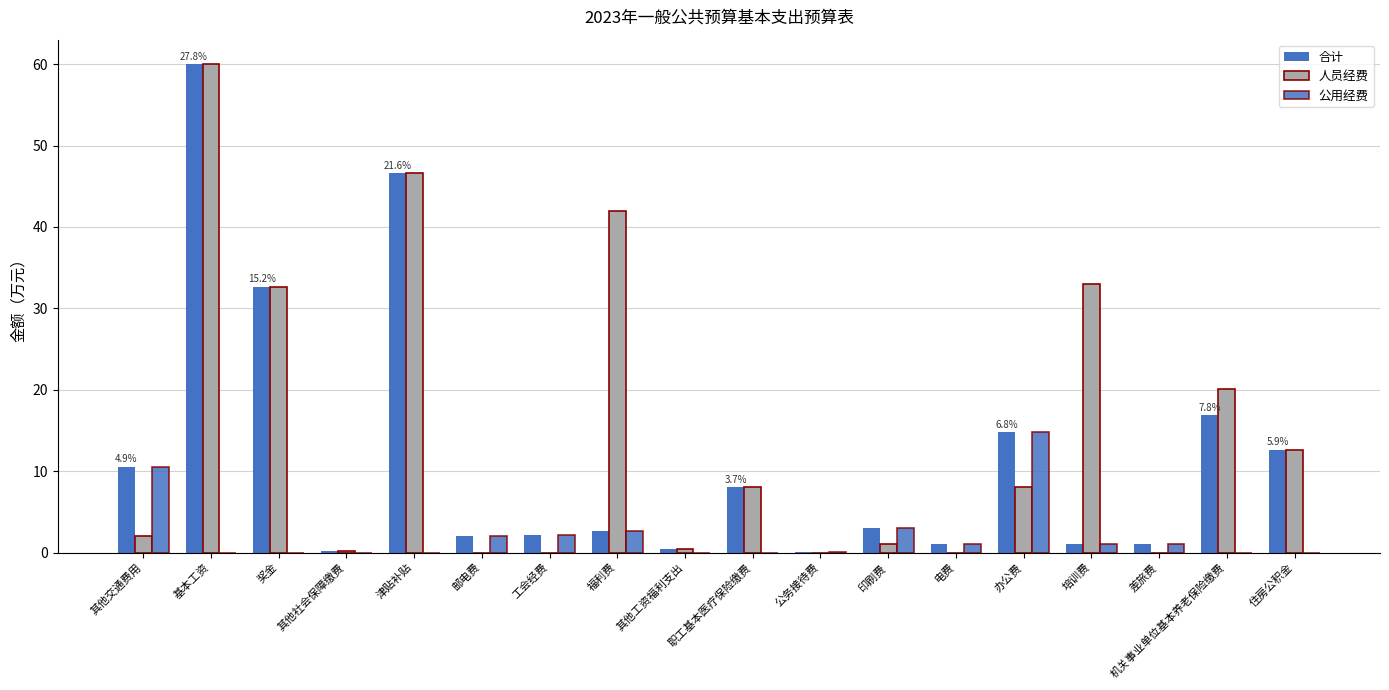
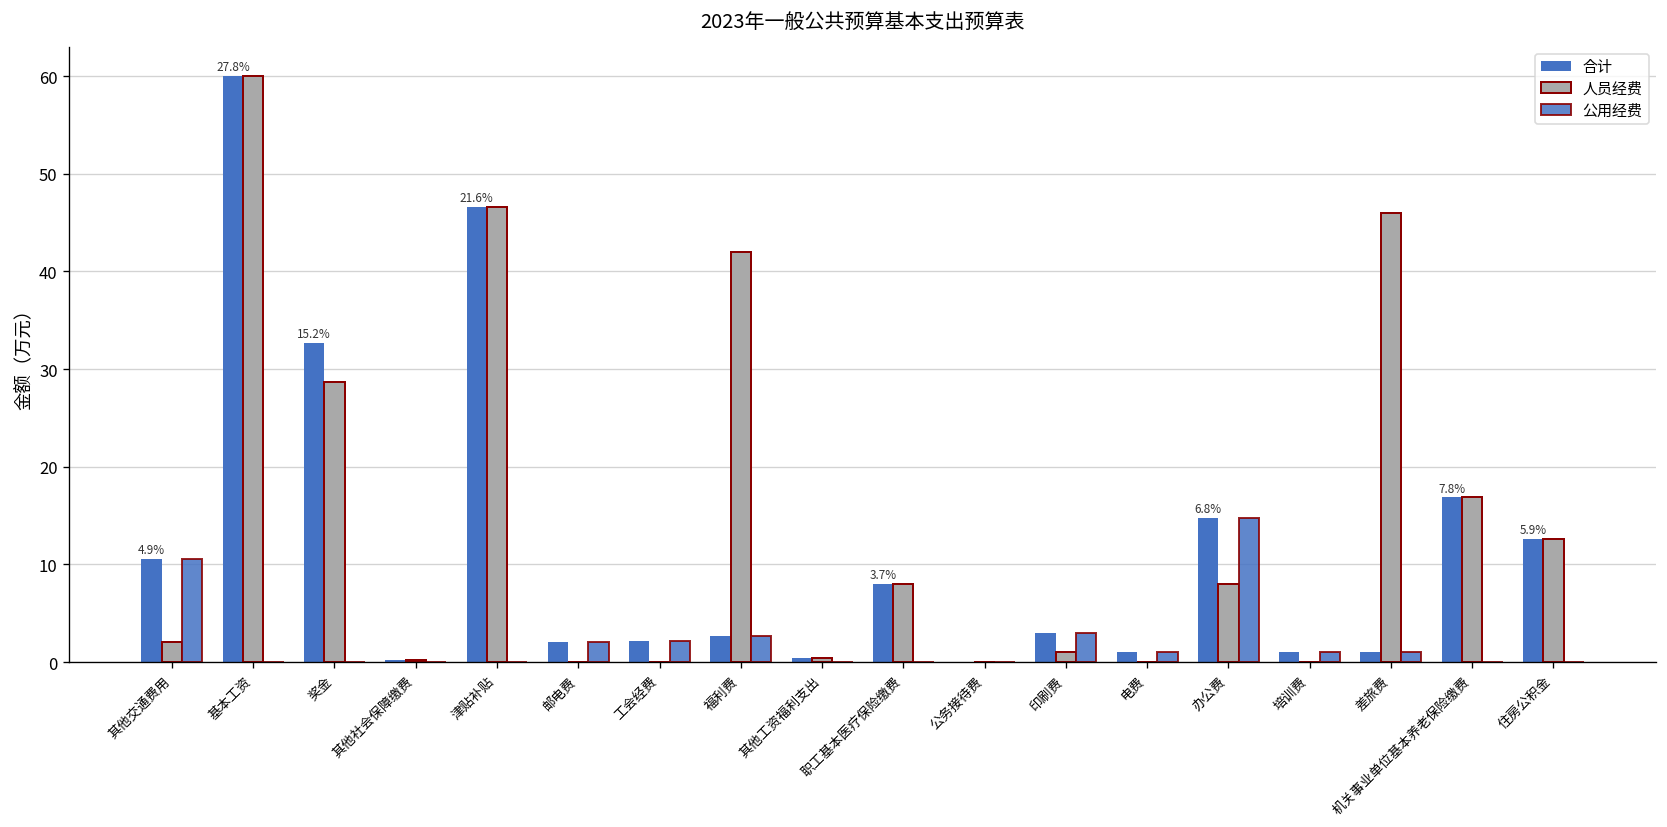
人员经费, 奖金: 33 -> 29
人员经费, 培训费: 33 -> 0
人员经费, 差旅费: 0 -> 46
人员经费, 机关事业单位基本养老保险缴费: 20 -> 17
